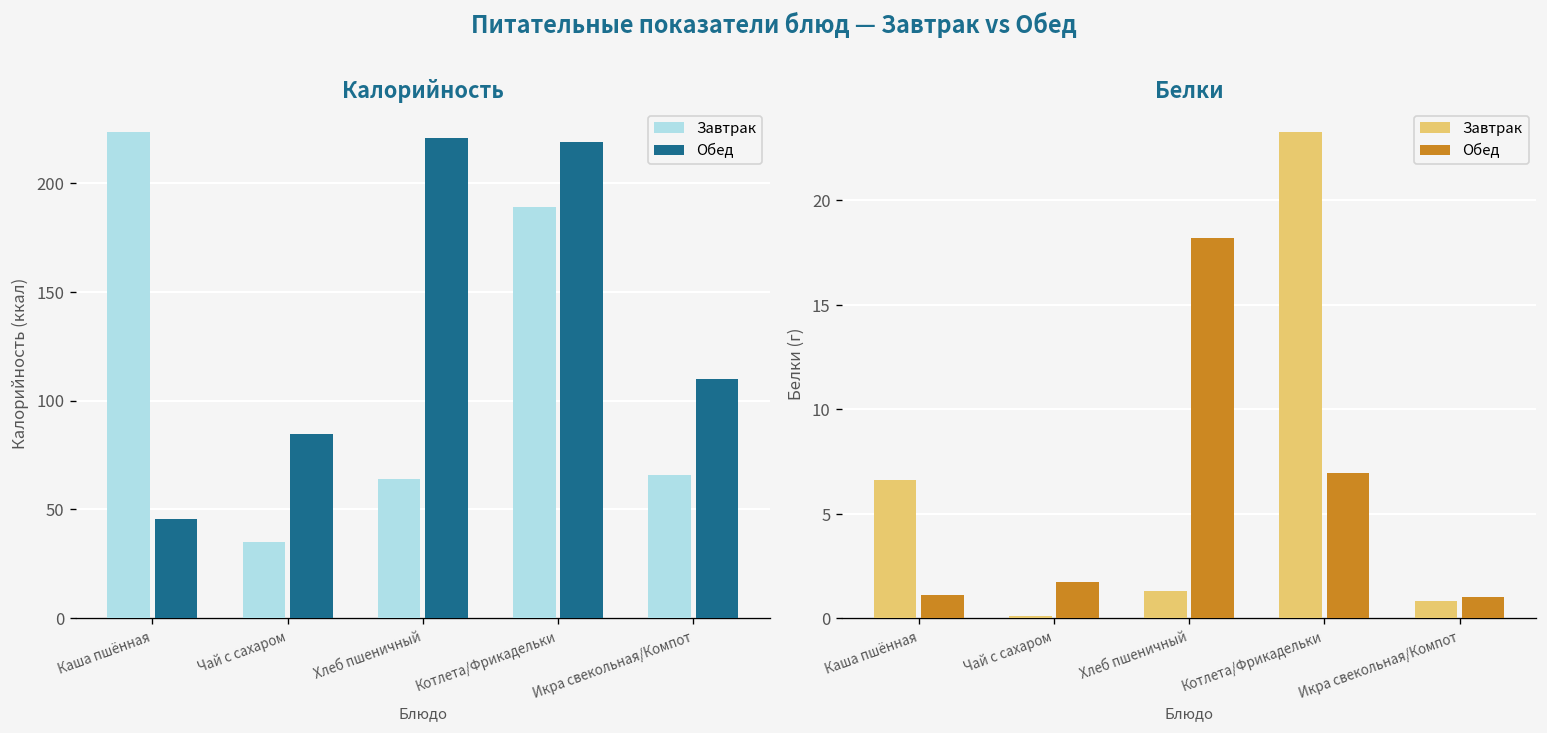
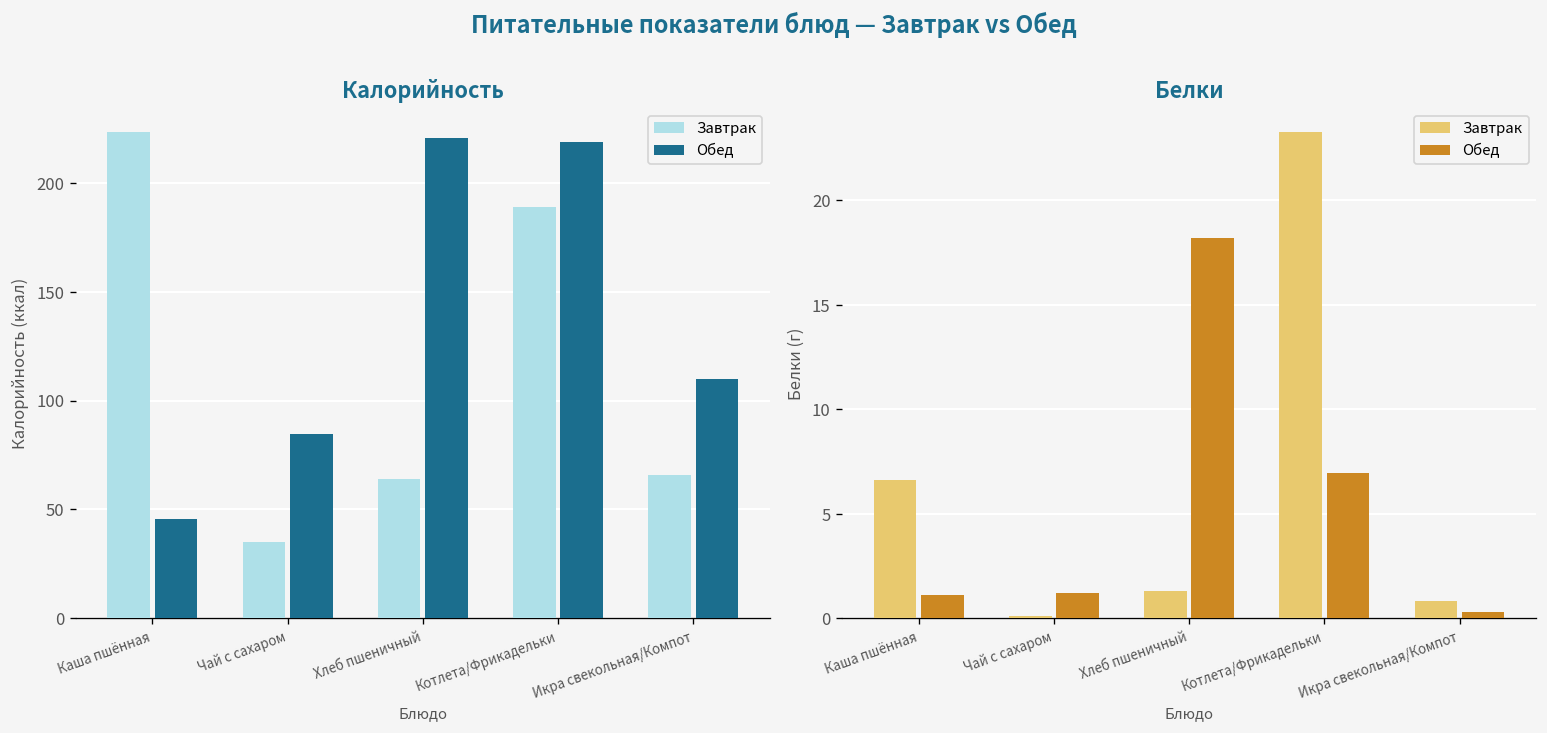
Белки, Обед, Чай с сахаром: 1.8 -> 1.2
Белки, Обед, Икра свекольная/Компот: 1.0 -> 0.3
